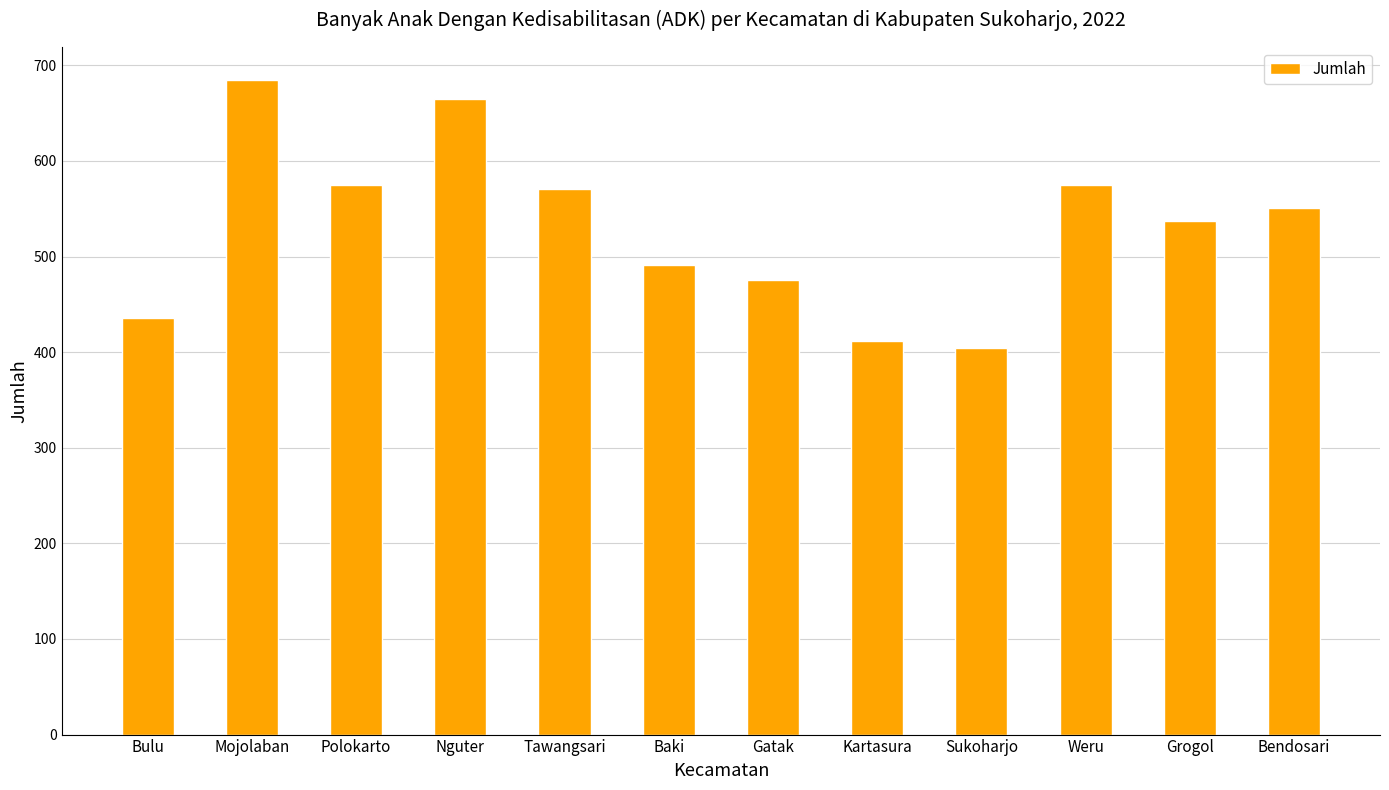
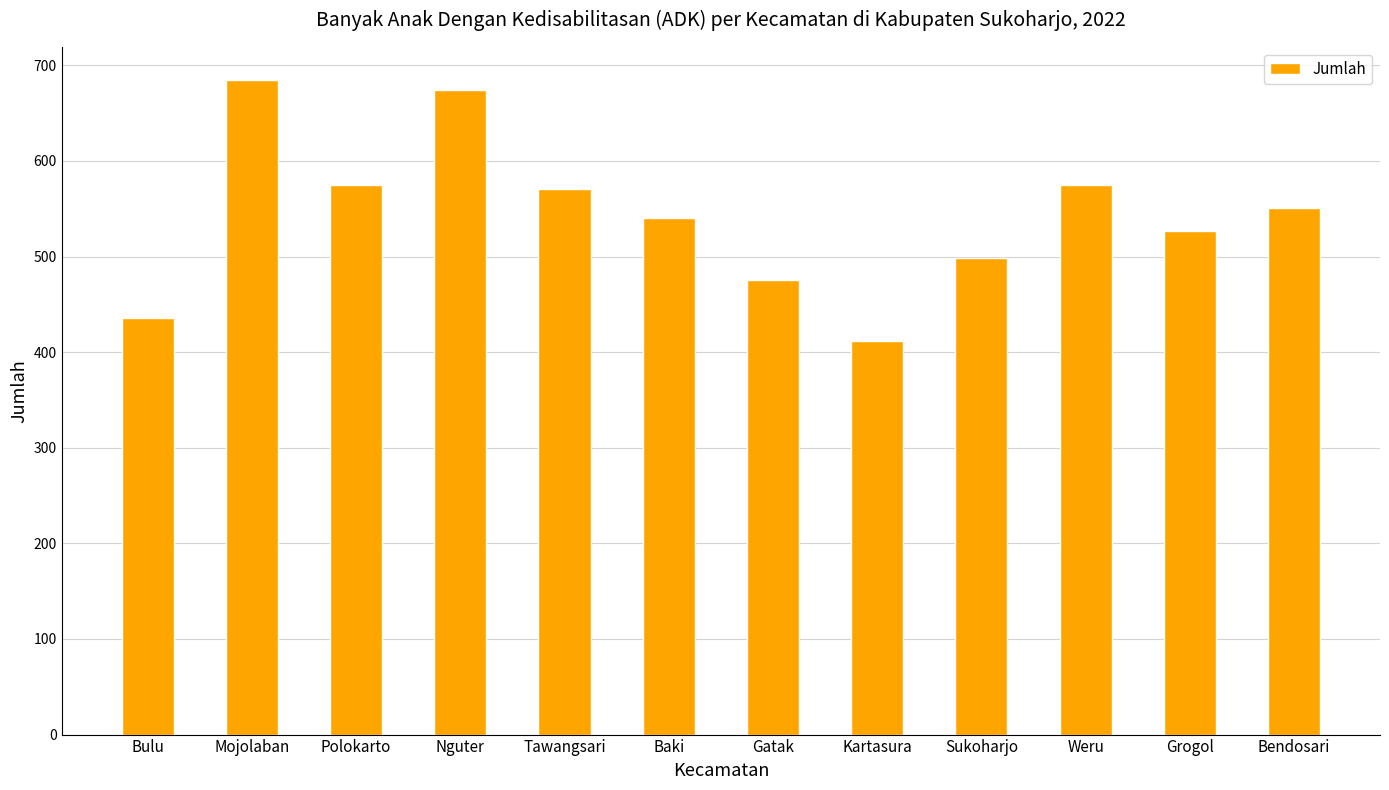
Nguter: 665 -> 674
Baki: 490 -> 540
Sukoharjo: 400 -> 500
Grogol: 540 -> 530
